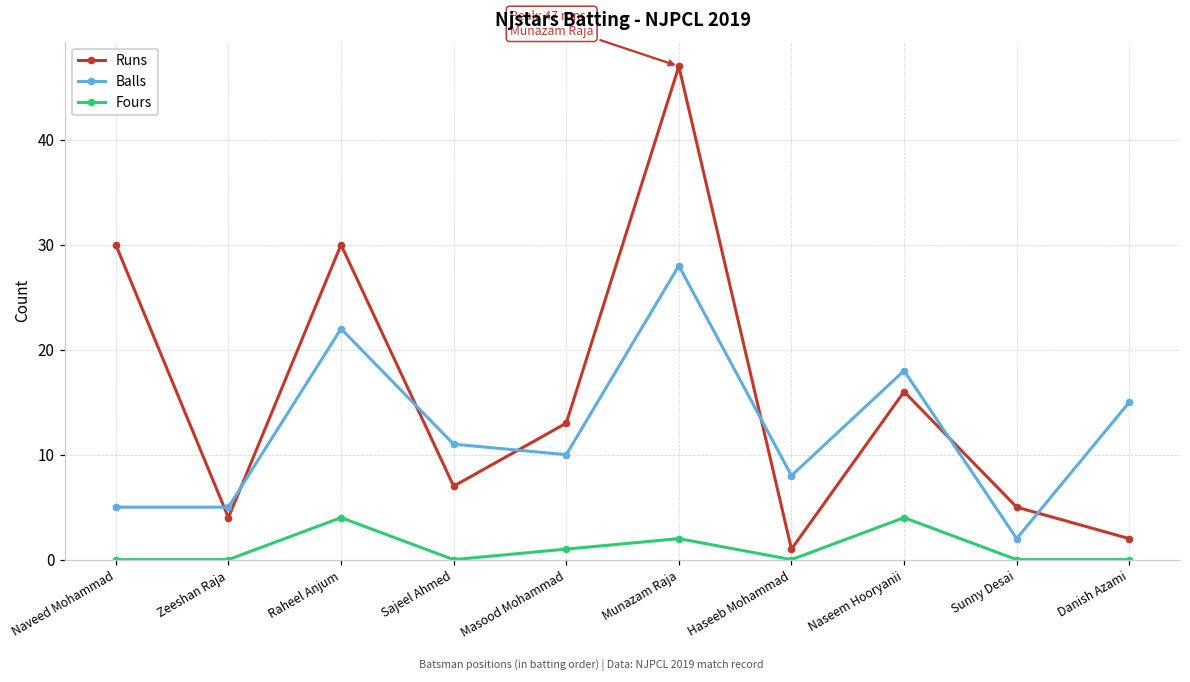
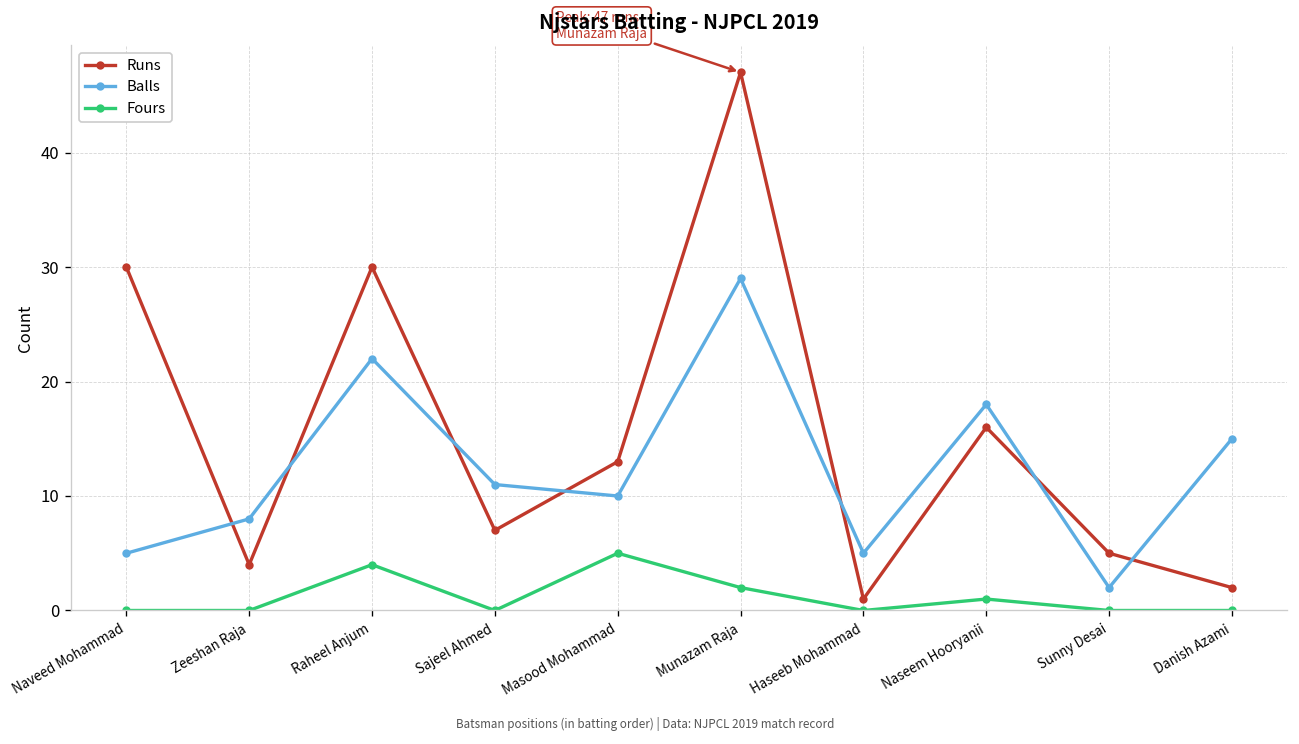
Balls, Zeeshan Raja: 5 -> 8
Fours, Masood Mohammad: 1 -> 5
Balls, Munazam Raja: 28 -> 29
Balls, Haseeb Mohammad: 8 -> 5
Fours, Naseem Hooryanii: 4 -> 1
